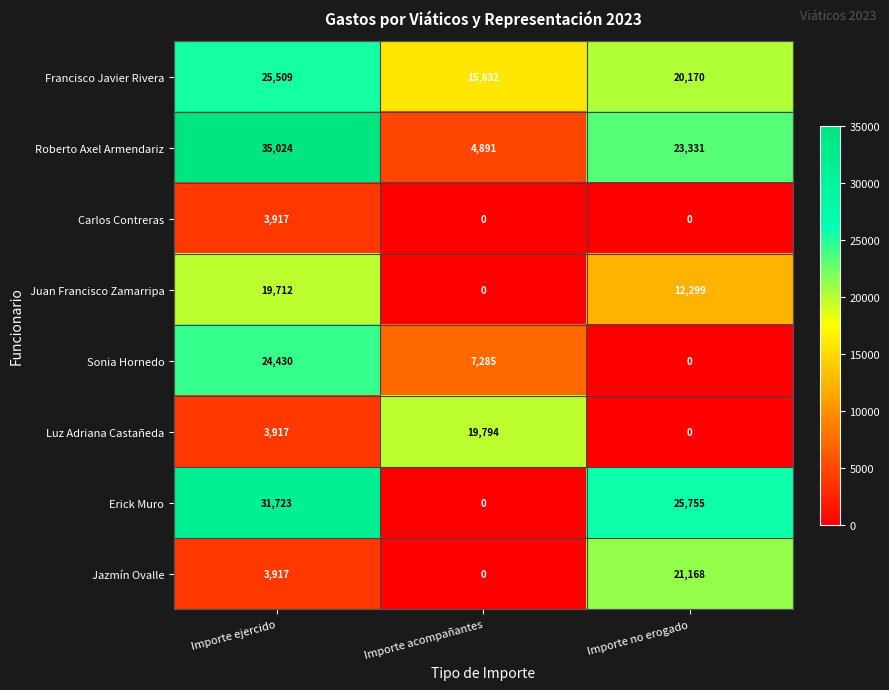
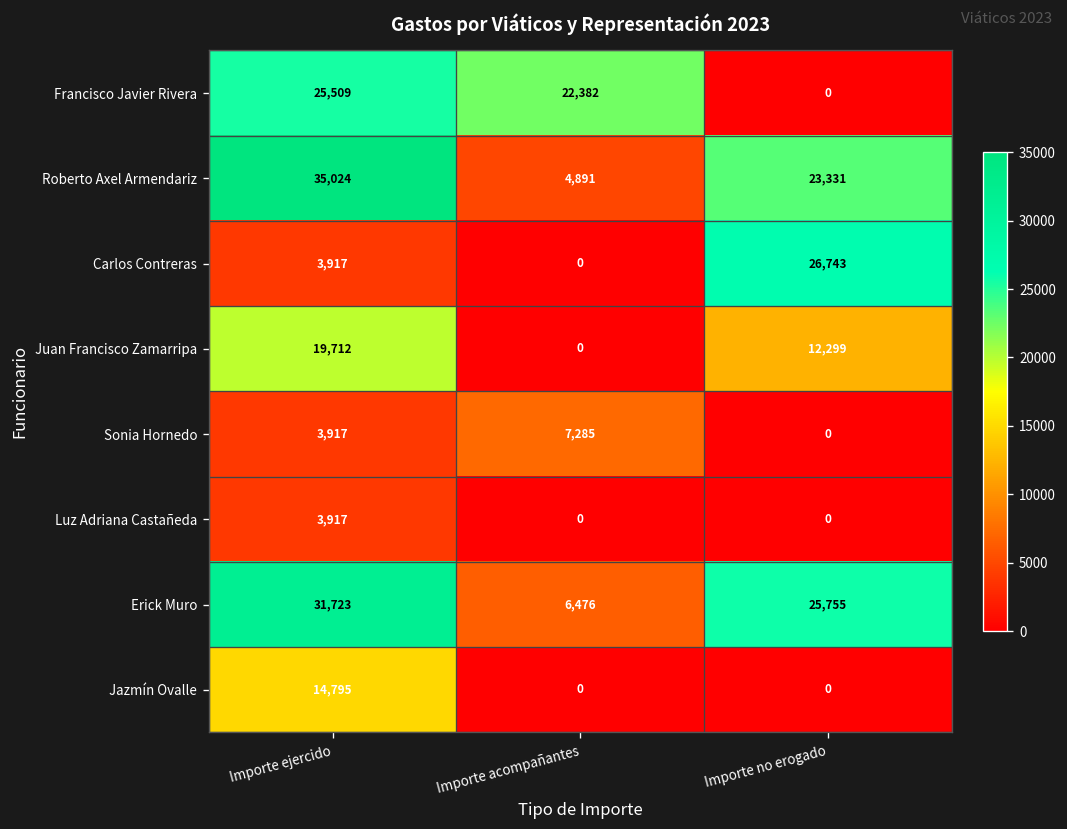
Francisco Javier Rivera, Importe acompañantes: 15,832 -> 22,382
Francisco Javier Rivera, Importe no erogado: 20,170 -> 0
Carlos Contreras, Importe no erogado: 0 -> 26,743
Sonia Hornedo, Importe ejercido: 24,430 -> 3,917
Luz Adriana Castañeda, Importe acompañantes: 19,794 -> 0
Erick Muro, Importe acompañantes: 0 -> 6,476
Jazmín Ovalle, Importe ejercido: 3,917 -> 14,795
Jazmín Ovalle, Importe no erogado: 21,168 -> 0
